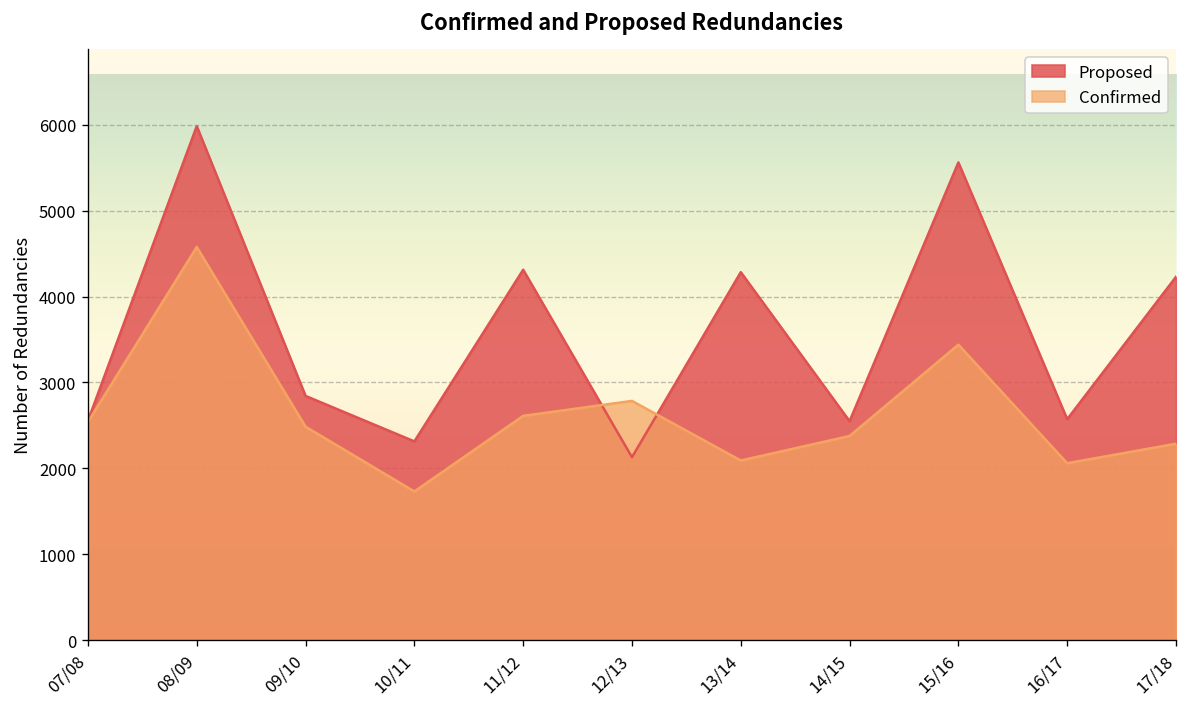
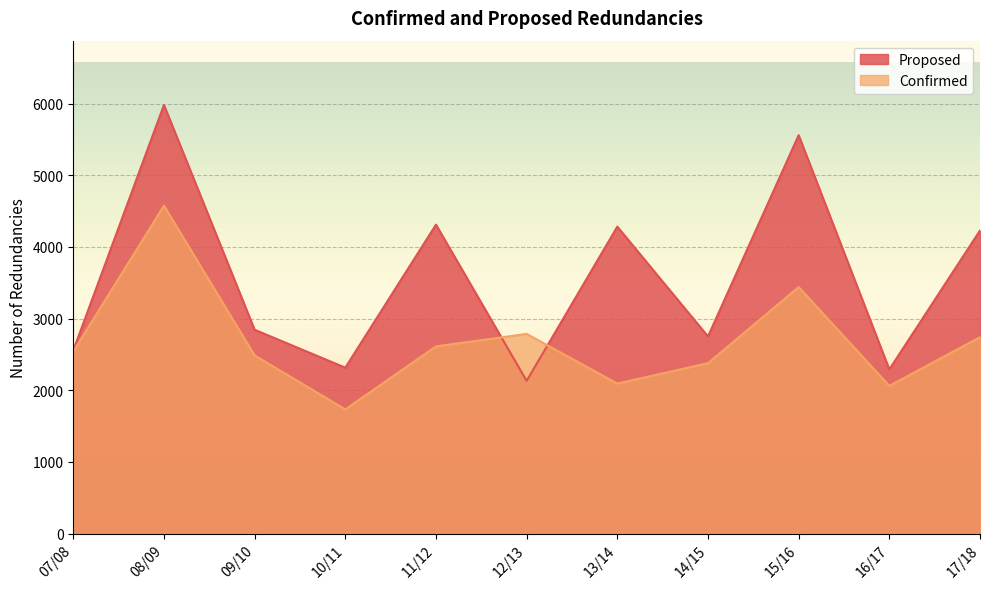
Proposed, 14/15: 2600 -> 2800
Proposed, 16/17: 2600 -> 2300
Confirmed, 17/18: 2300 -> 2700
